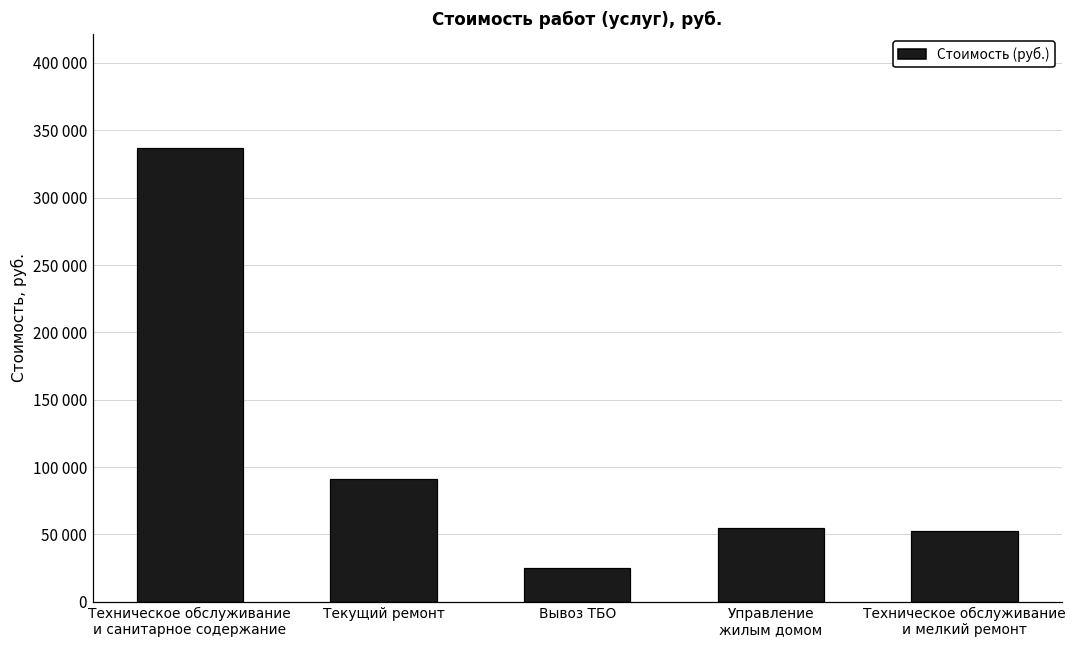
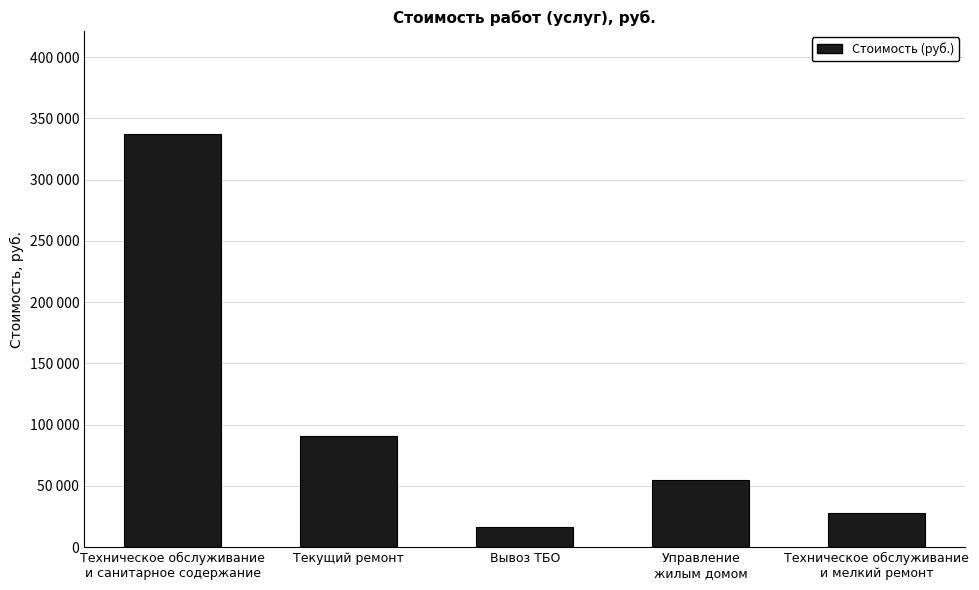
Вывоз ТБО: 25000 -> 17000
Техническое обслуживание и мелкий ремонт: 53000 -> 28000
